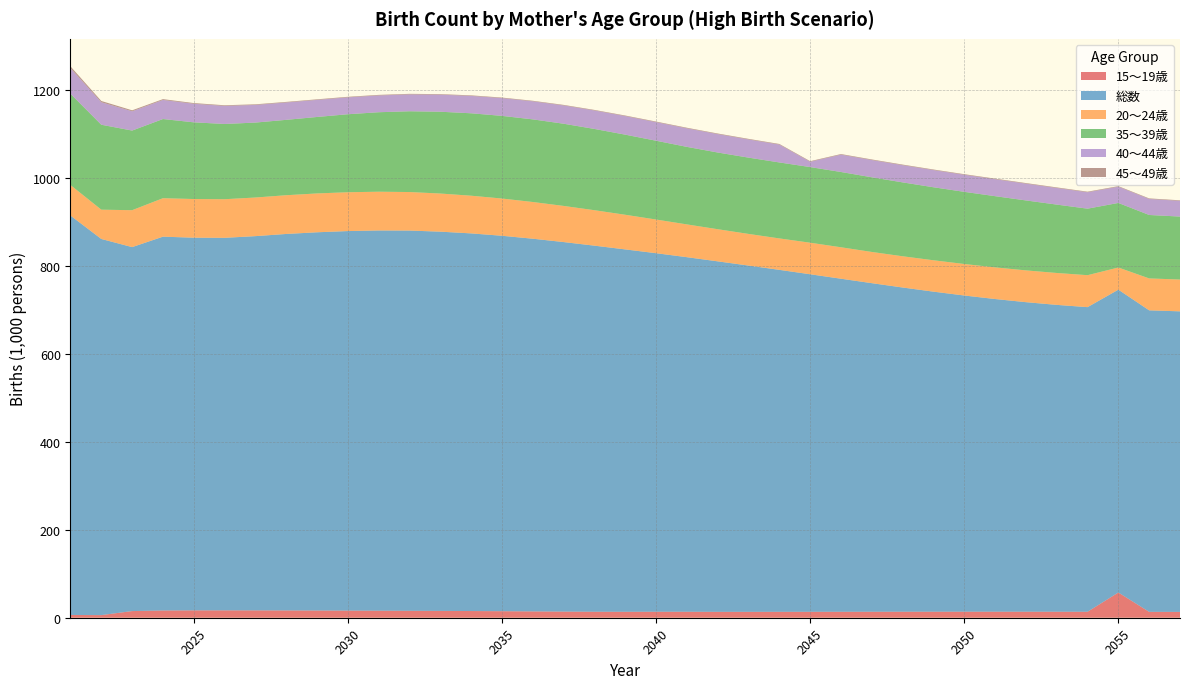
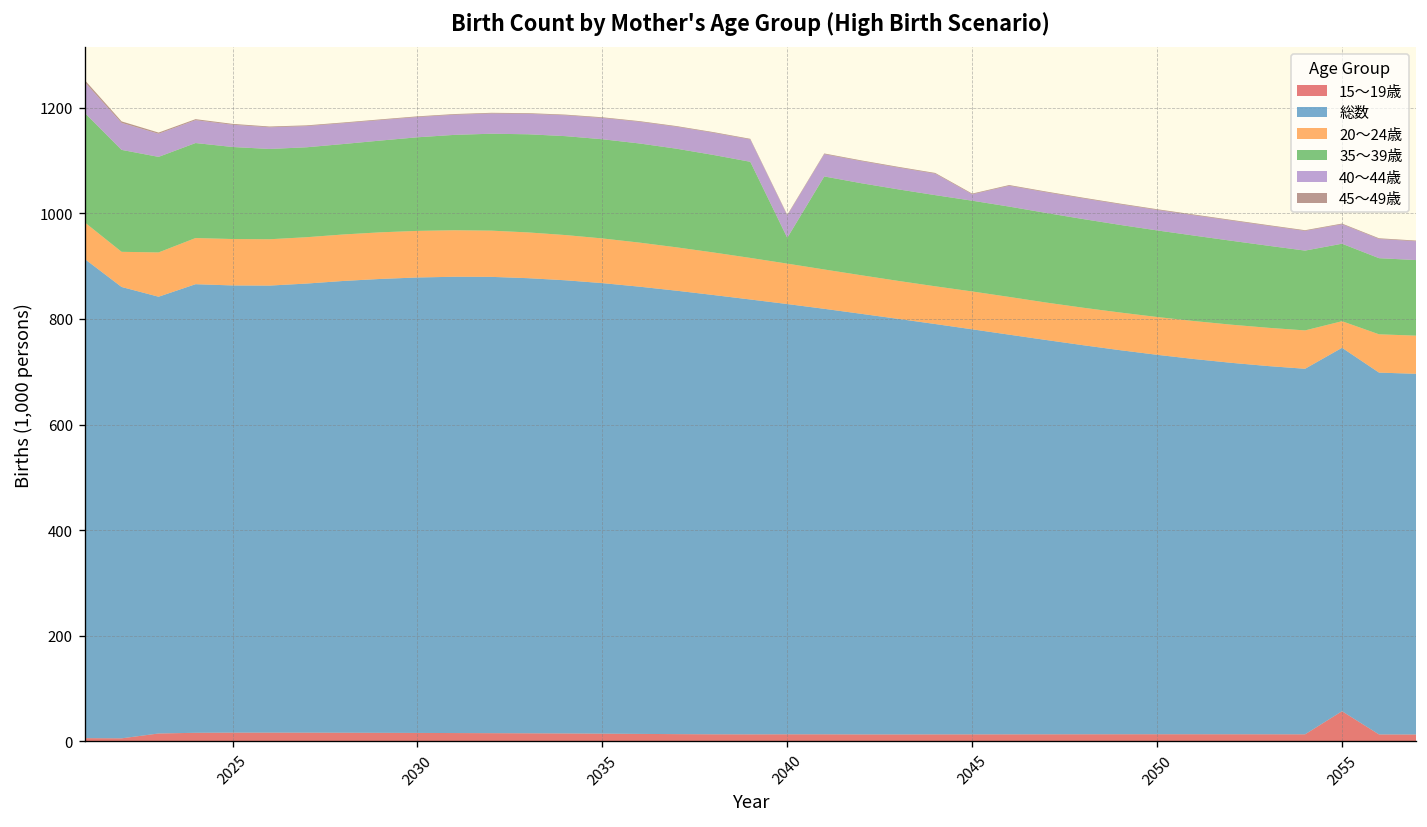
35～39歳, 2040: 180 -> 50
